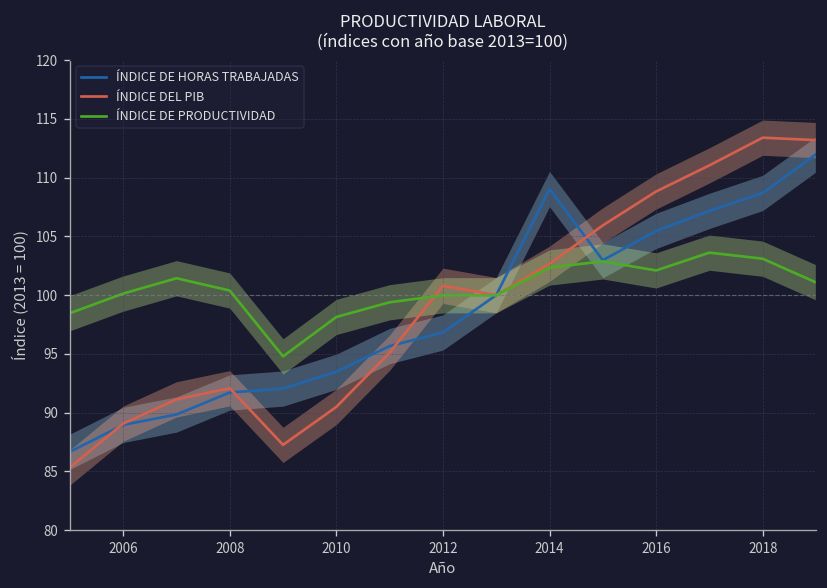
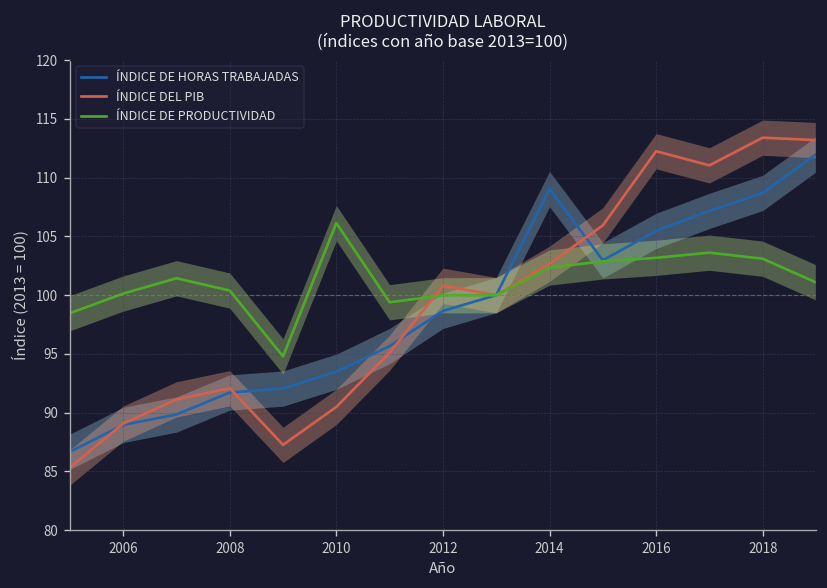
ÍNDICE DE PRODUCTIVIDAD, 2010: 98 -> 106
ÍNDICE DE HORAS TRABAJADAS, 2012: 97 -> 99
ÍNDICE DEL PIB, 2016: 109 -> 112
ÍNDICE DE PRODUCTIVIDAD, 2016: 102 -> 103
